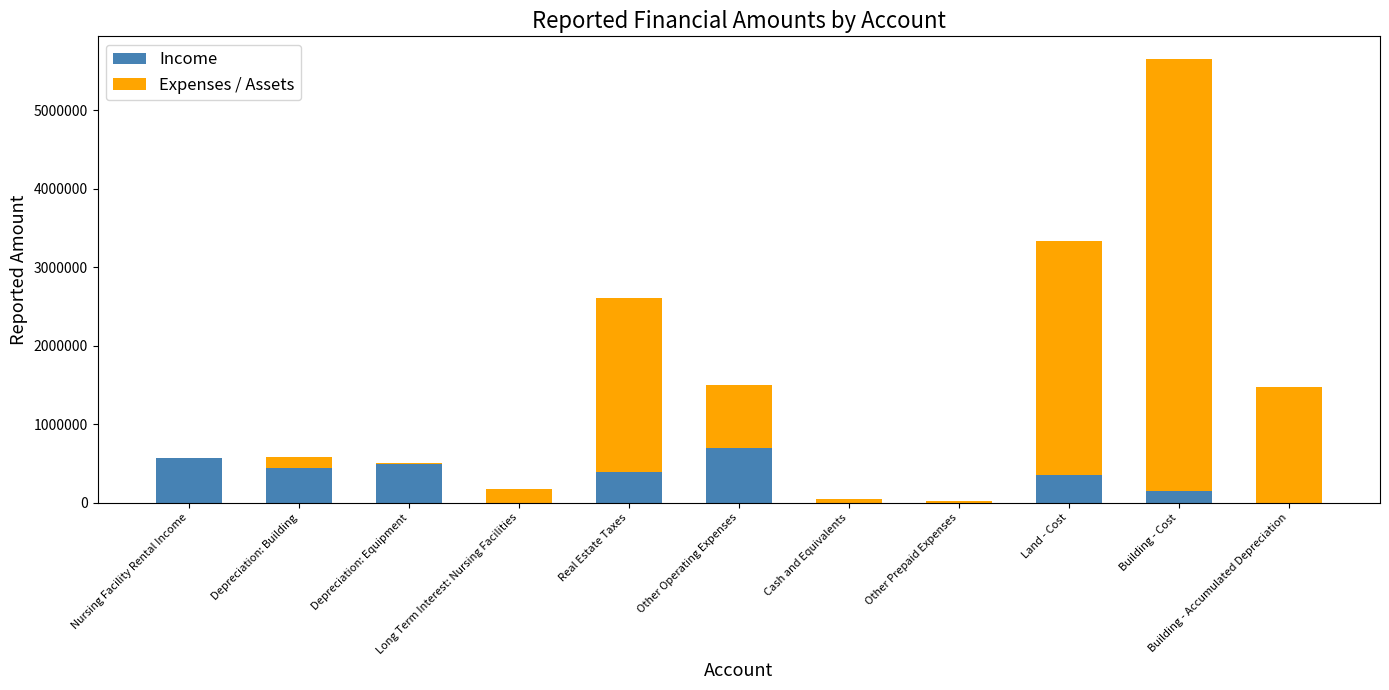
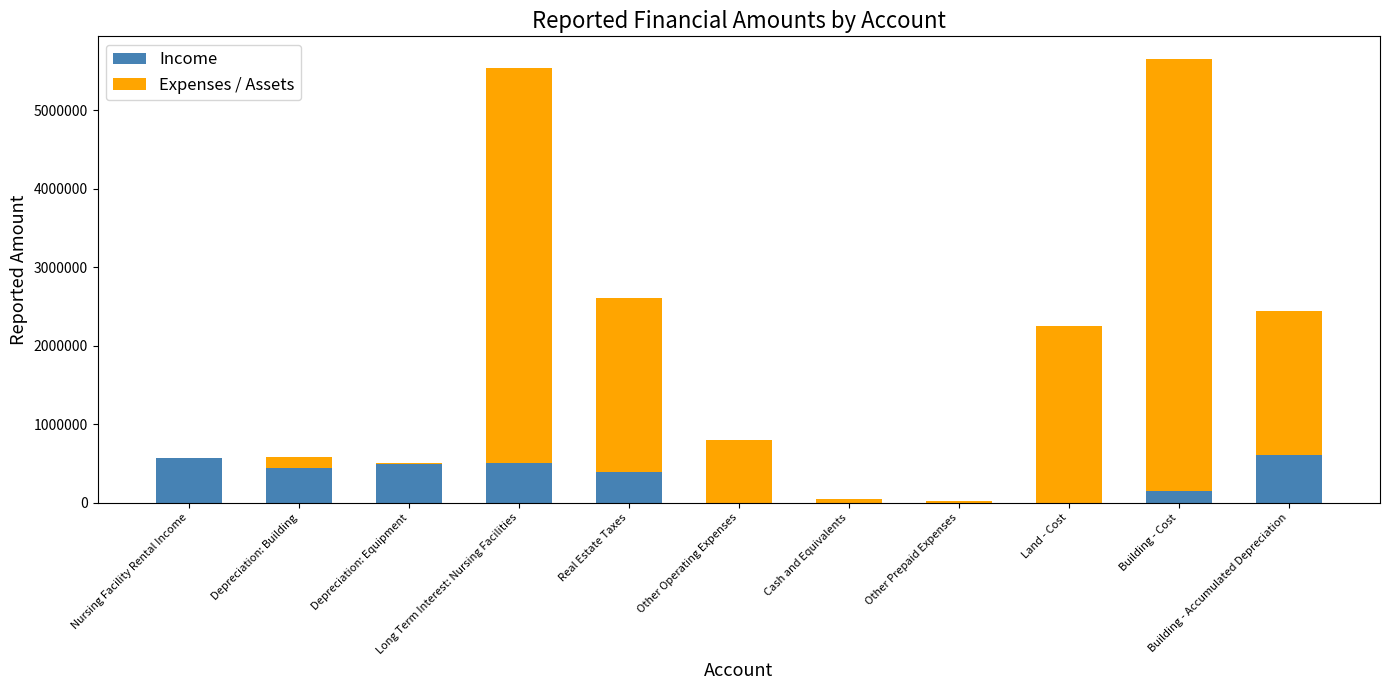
Income, Long Term Interest: Nursing Facilities: 0 -> 500000
Expenses / Assets, Long Term Interest: Nursing Facilities: 200000 -> 5000000
Income, Other Operating Expenses: 700000 -> 0
Income, Land - Cost: 400000 -> 0
Expenses / Assets, Land - Cost: 3000000 -> 2200000
Income, Building - Accumulated Depreciation: 0 -> 600000
Expenses / Assets, Building - Accumulated Depreciation: 1500000 -> 1800000
